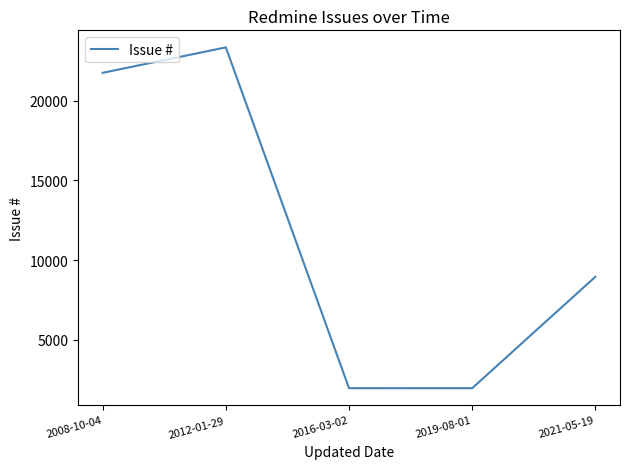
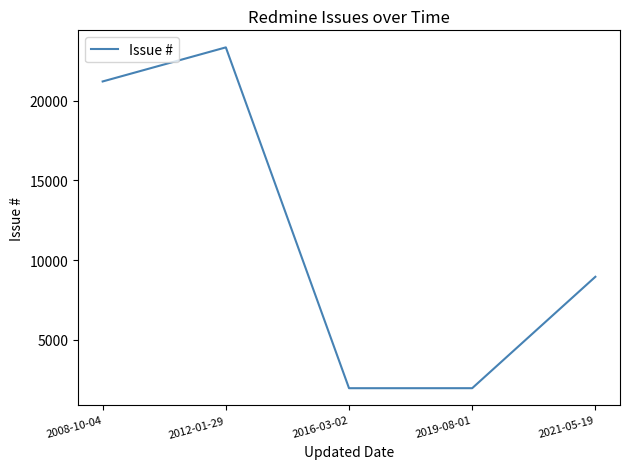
2008-10-04: 21700 -> 21200
